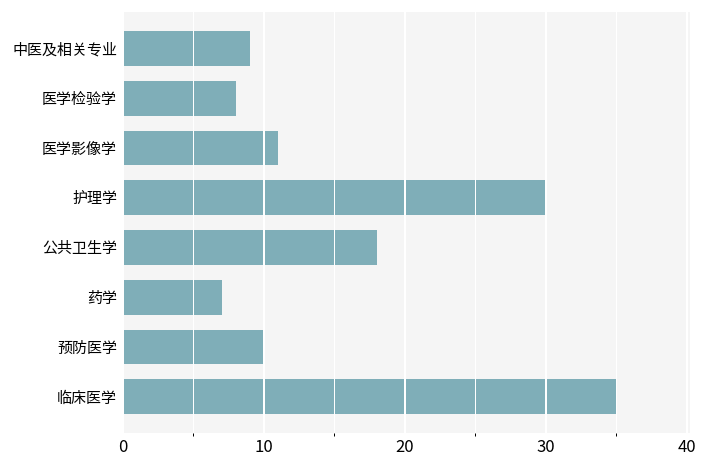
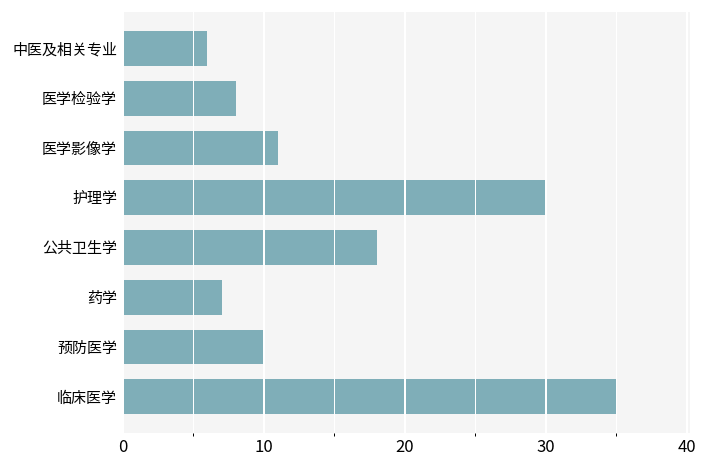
中医及相关专业: 9 -> 6
